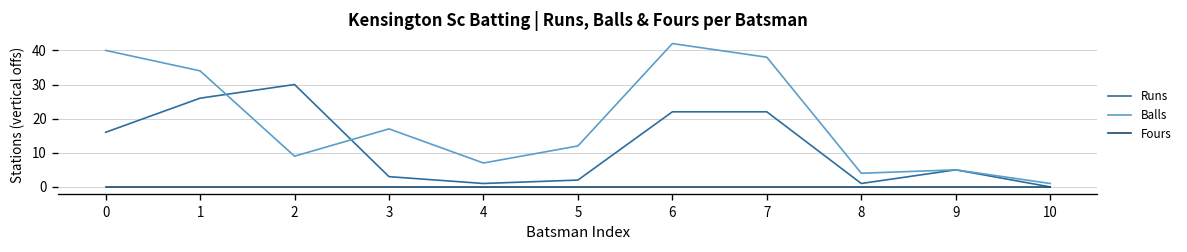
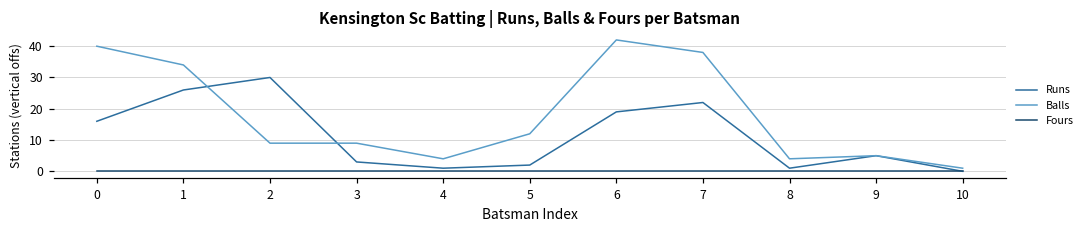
Balls, 3: 17 -> 9
Balls, 4: 7 -> 4
Runs, 6: 22 -> 19
